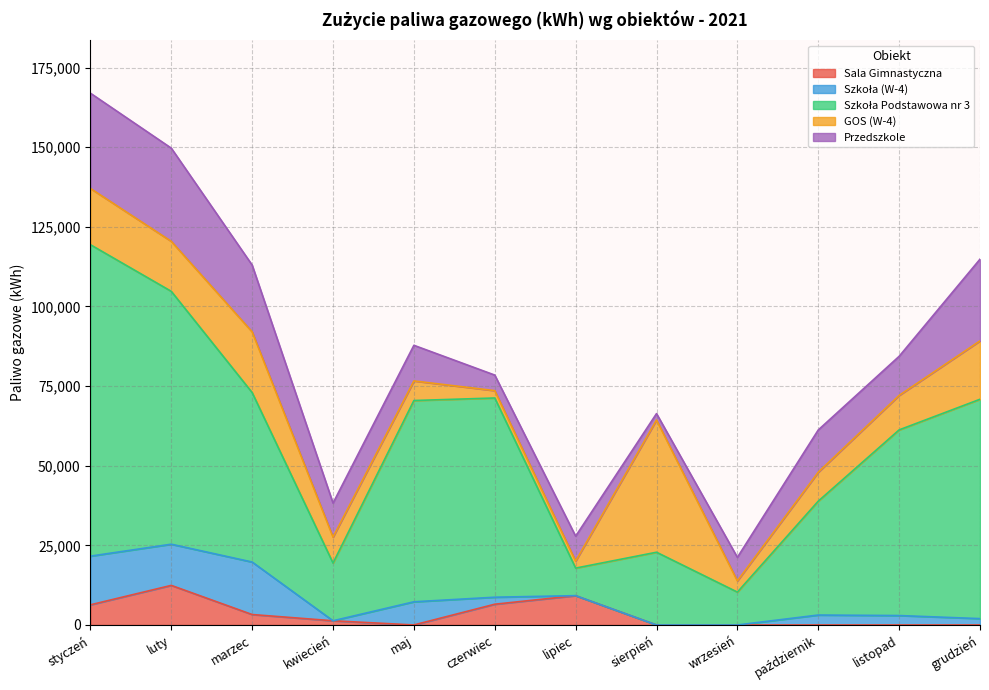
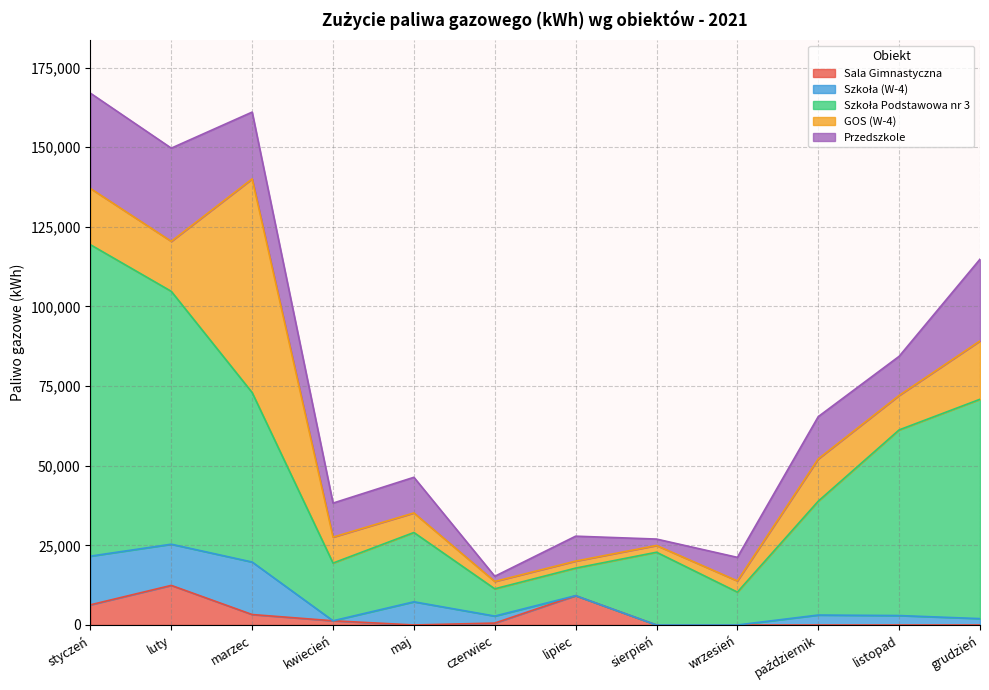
GOS (W-4), marzec: 19,000 -> 67,000
Szkoła Podstawowa nr 3, maj: 63,000 -> 22,000
Sala Gimnastyczna, czerwiec: 7,000 -> 1,000
Szkoła Podstawowa nr 3, czerwiec: 63,000 -> 9,000
Przedszkole, czerwiec: 5,000 -> 2,000
GOS (W-4), sierpień: 42,000 -> 2,000
GOS (W-4), październik: 9,000 -> 13,000
